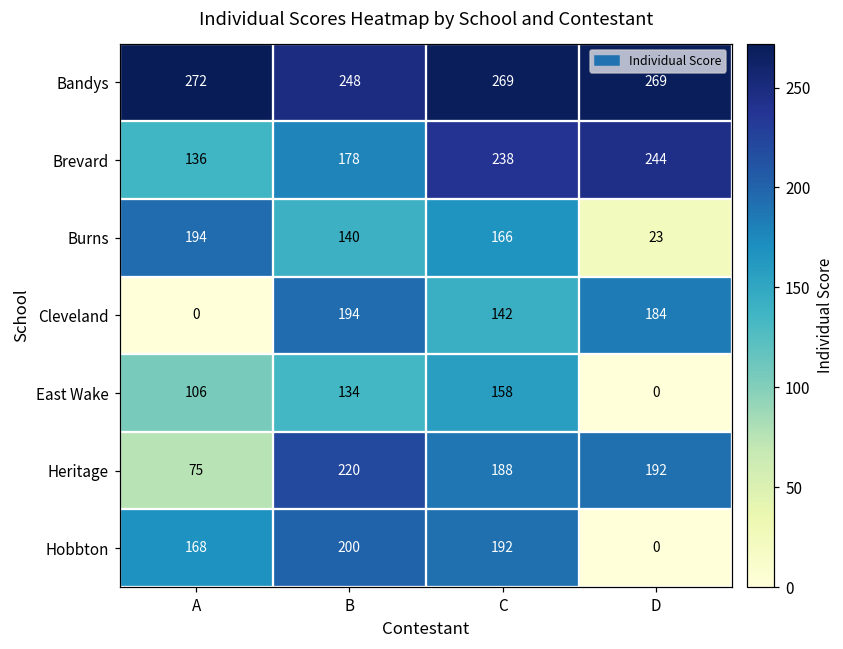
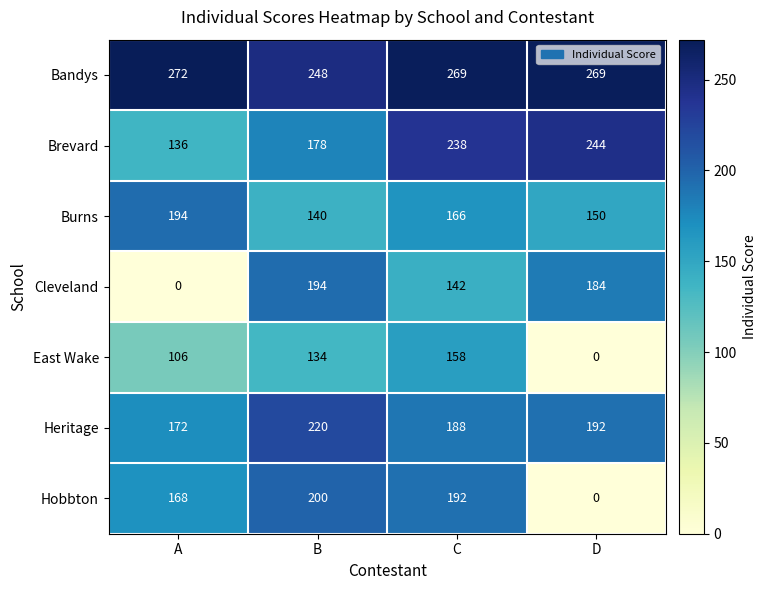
Burns, D: 23 -> 150
Heritage, A: 75 -> 172
